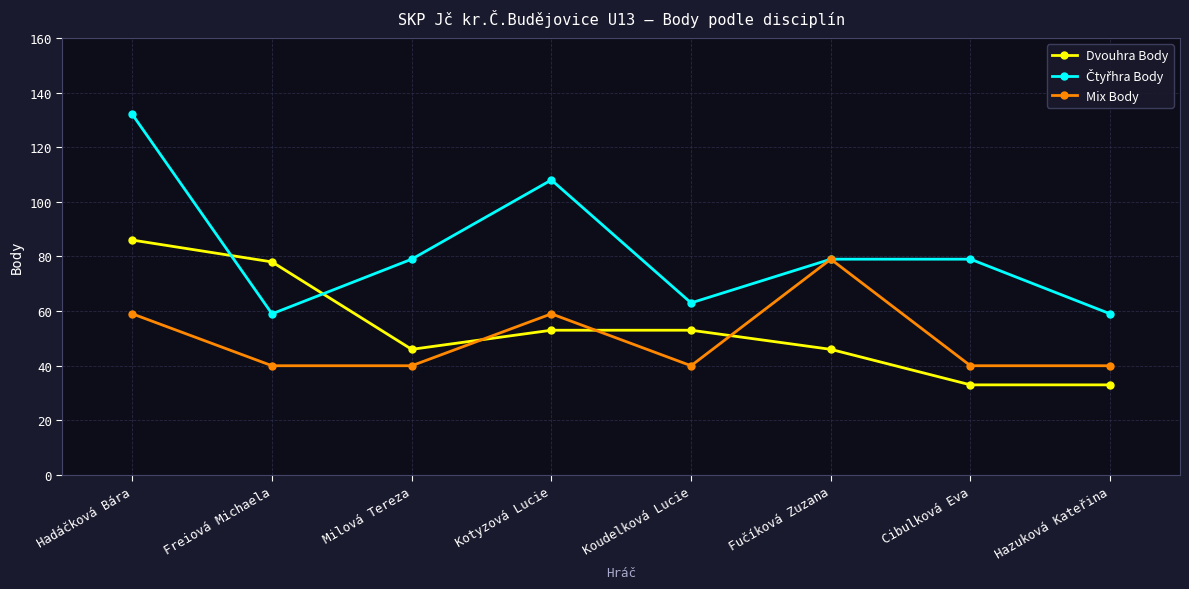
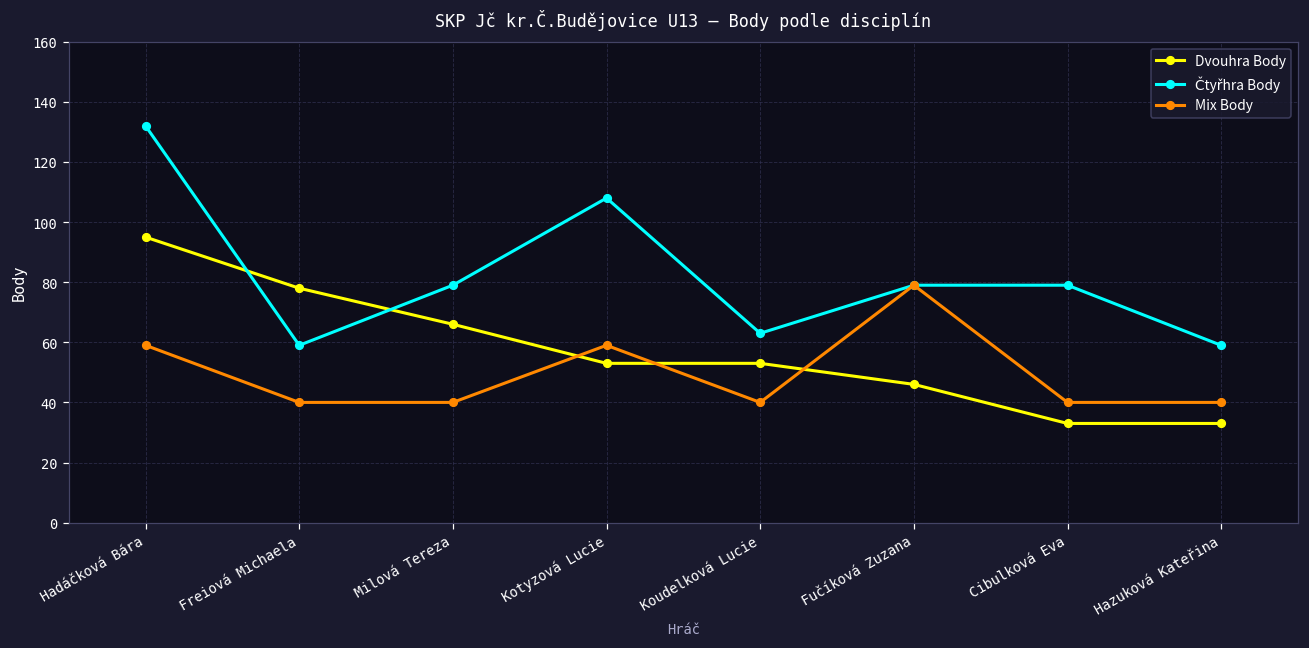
Dvouhra Body, Hadáčková Bára: 86 -> 95
Dvouhra Body, Milová Tereza: 46 -> 66
